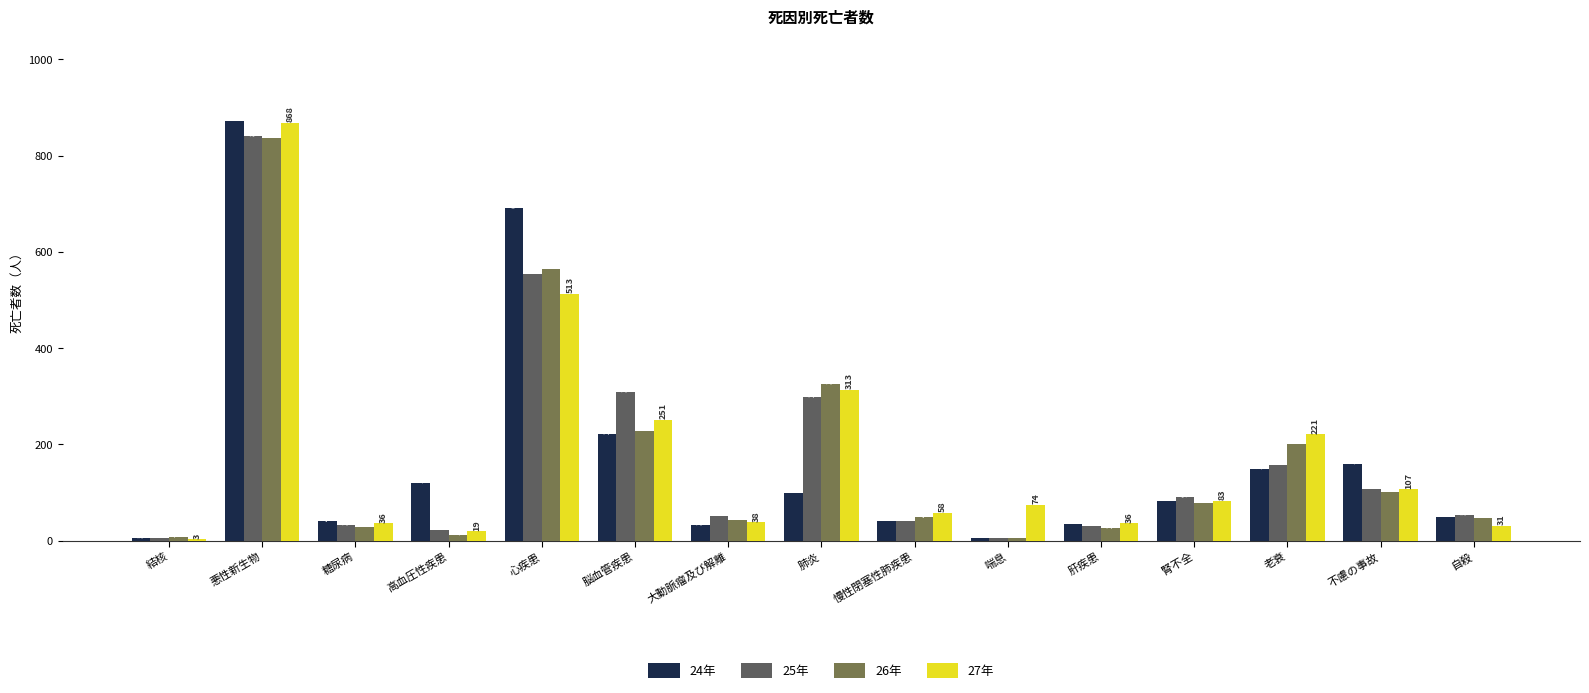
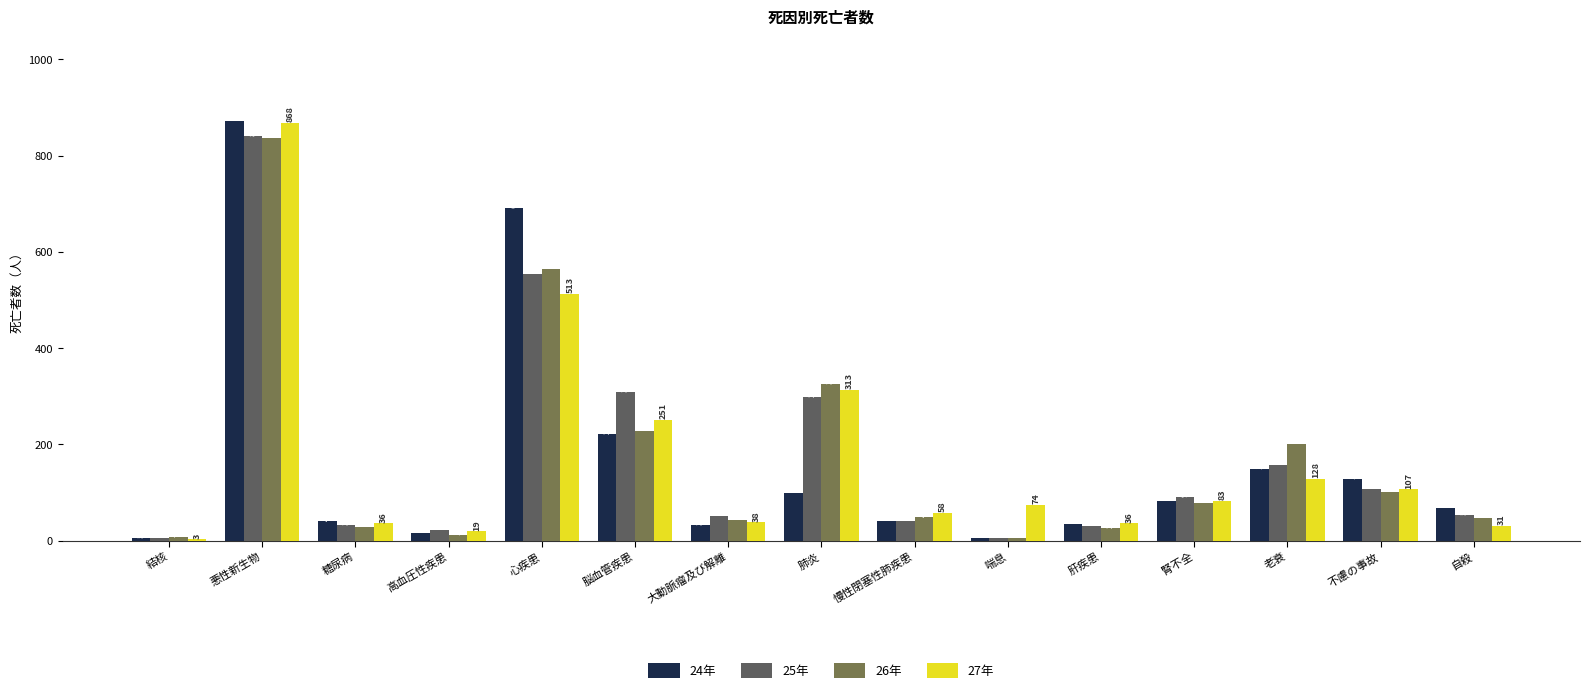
24年, 高血圧性疾患: 120 -> 20
27年, 老衰: 221 -> 128
24年, 不慮の事故: 160 -> 130
24年, 自殺: 50 -> 70
